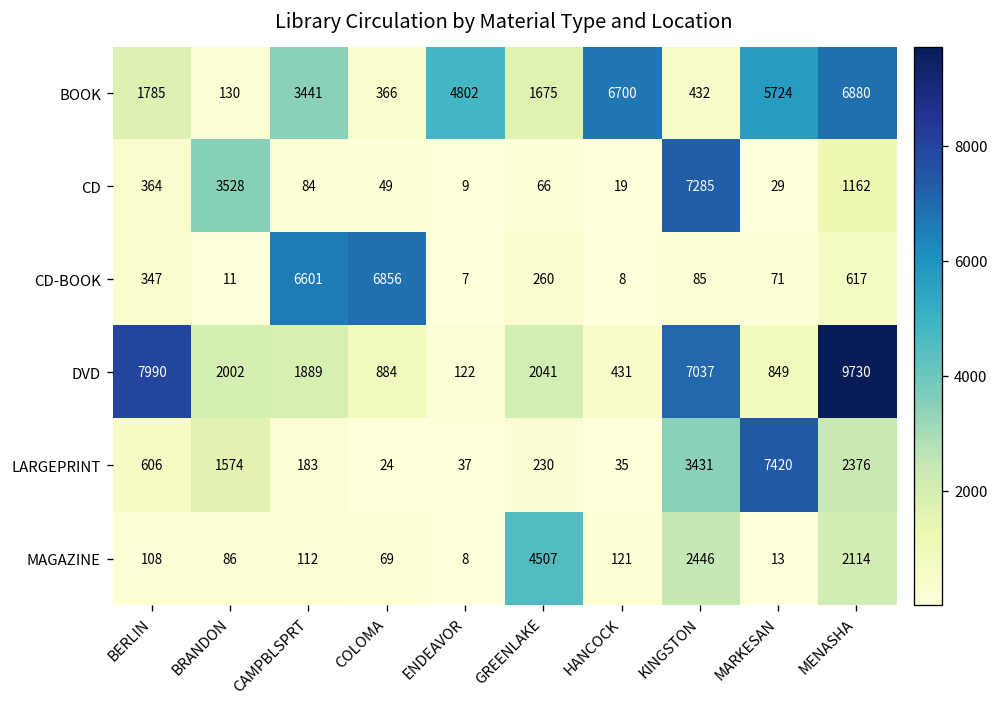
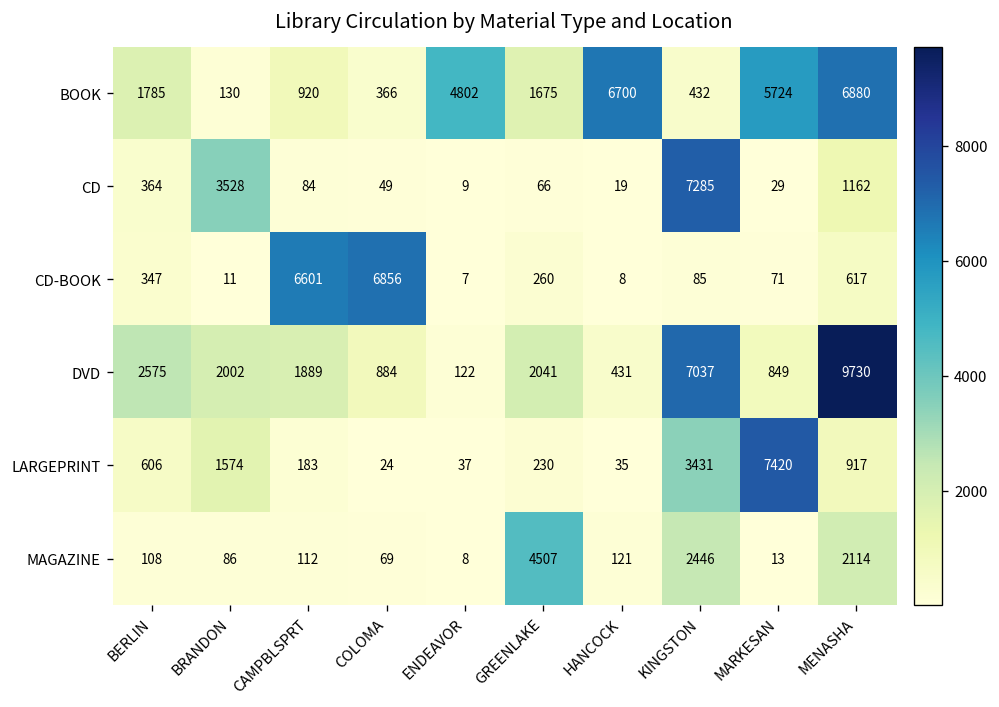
BOOK, CAMPBLSPRT: 3441 -> 920
DVD, BERLIN: 7990 -> 2575
LARGEPRINT, MENASHA: 2376 -> 917
